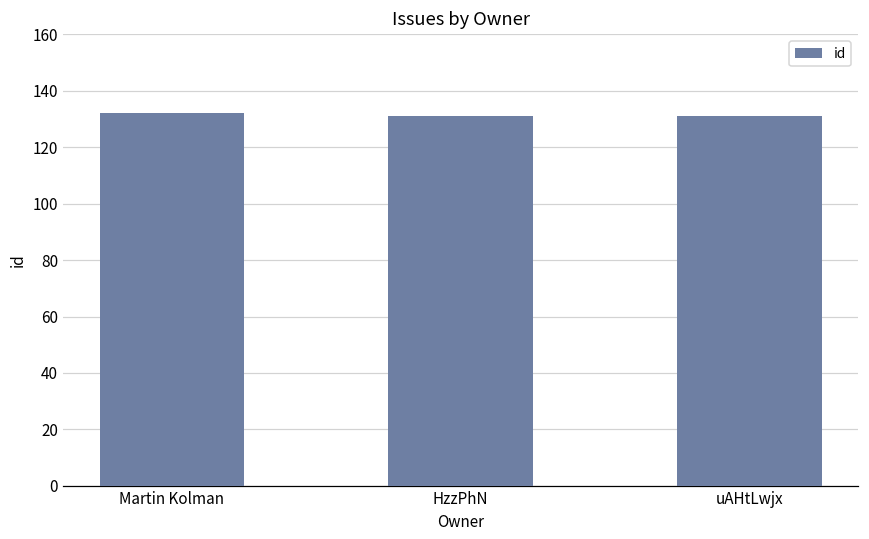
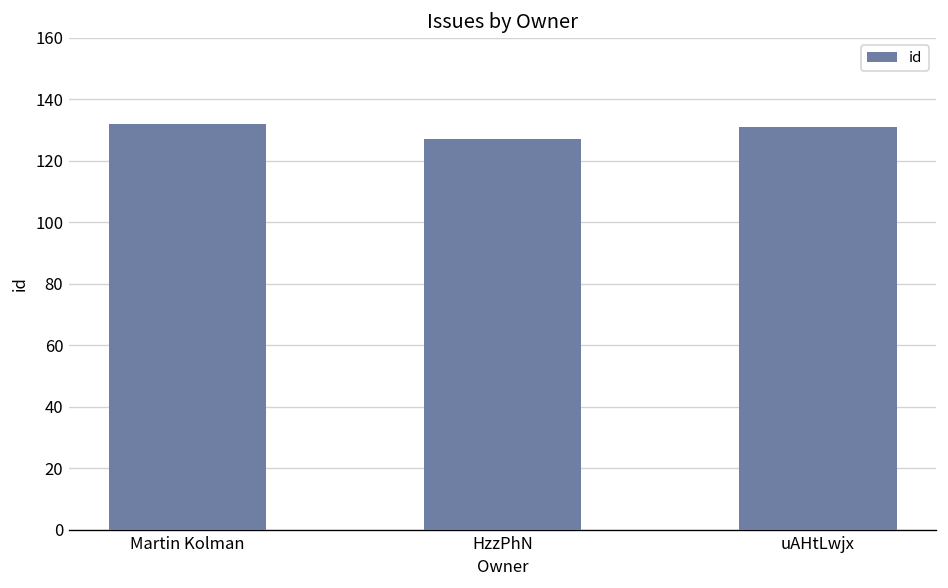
HzzPhN: 131 -> 127
